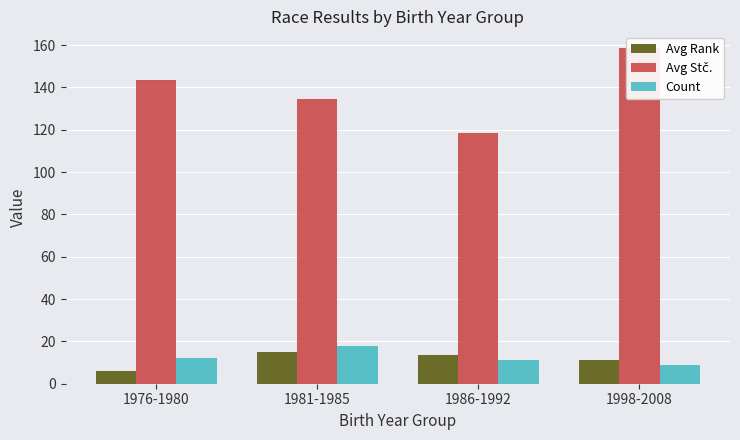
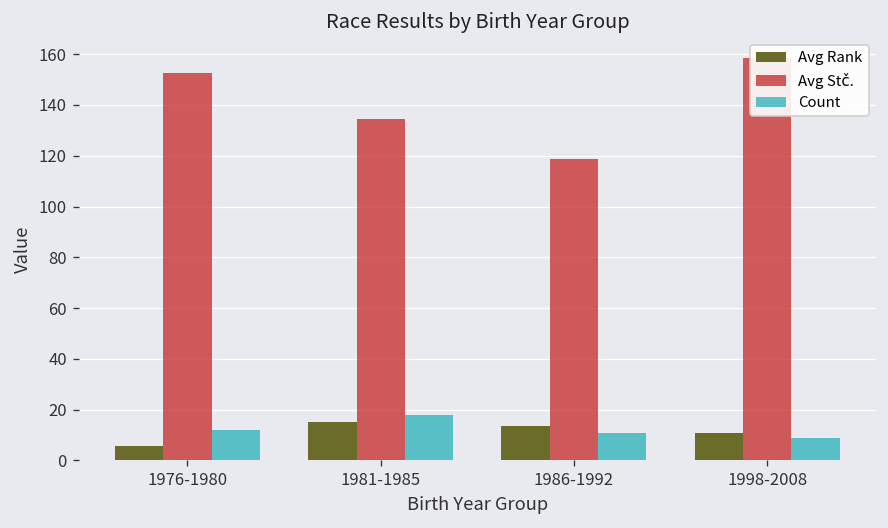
Avg Stč., 1976-1980: 144 -> 153
